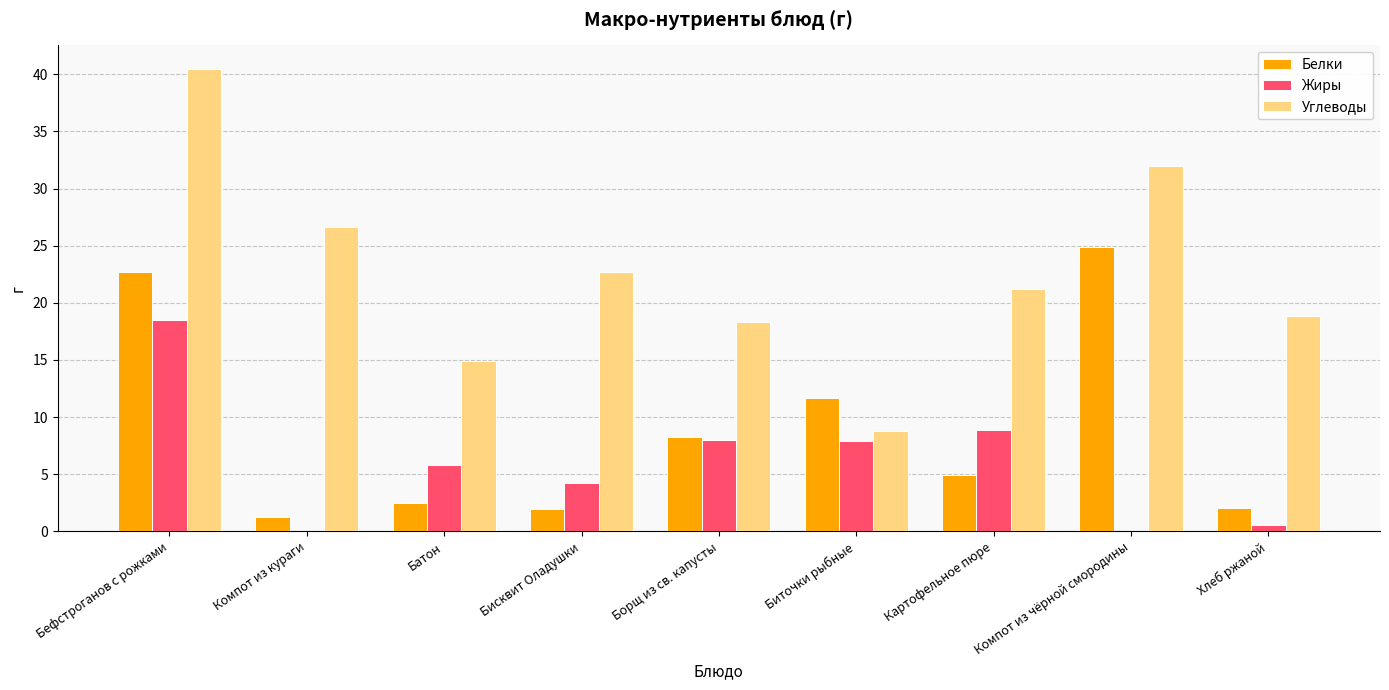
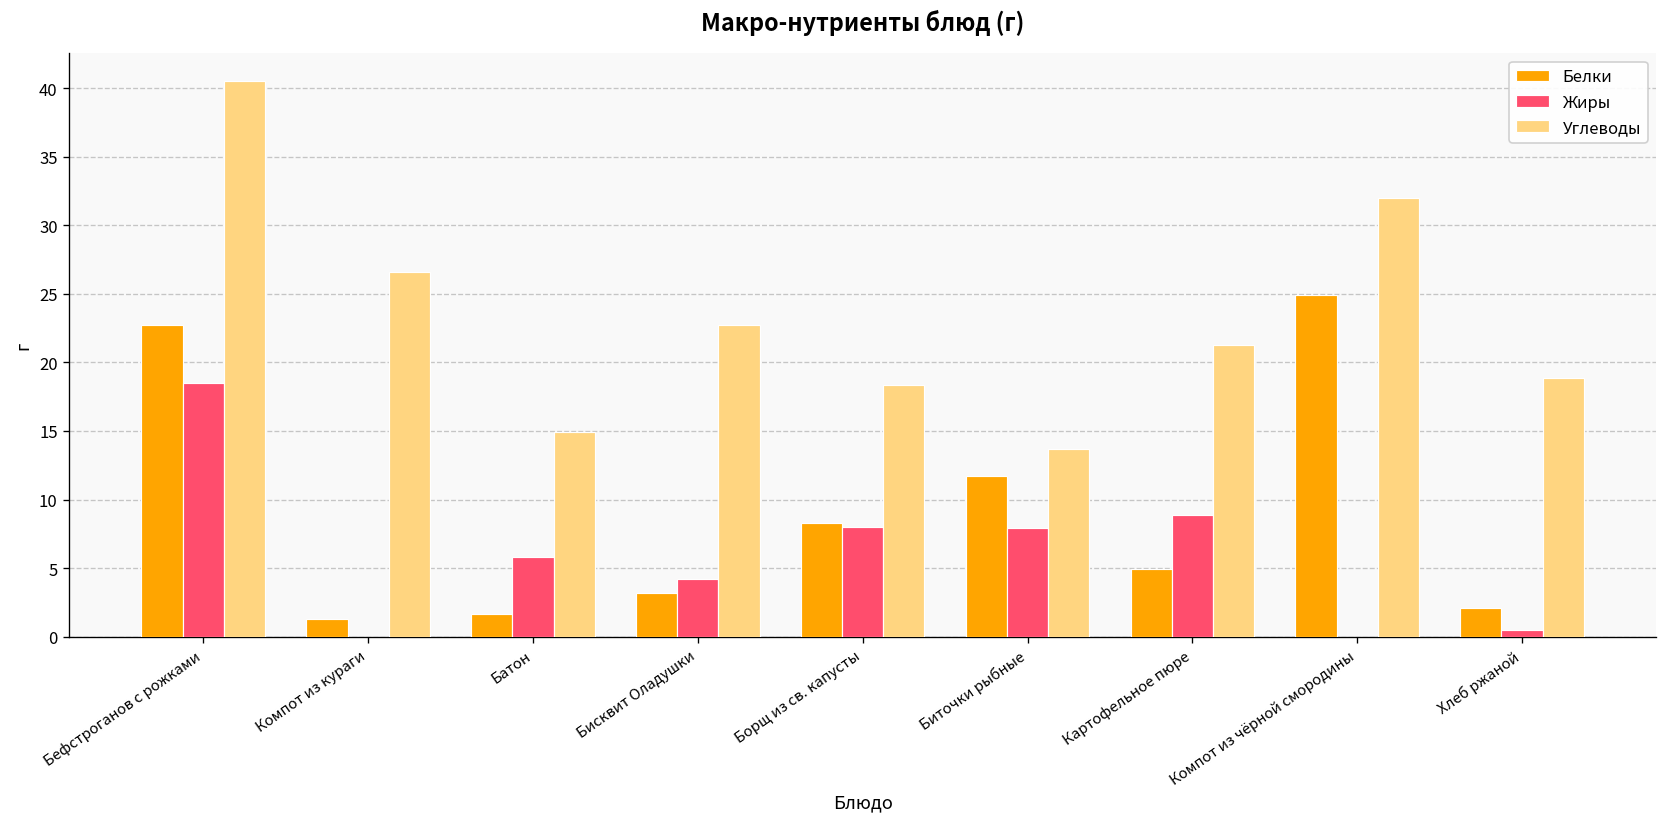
Белки, Батон: 2.4 -> 1.7
Белки, Бисквит Оладушки: 2.0 -> 3.2
Углеводы, Биточки рыбные: 8.8 -> 13.7
